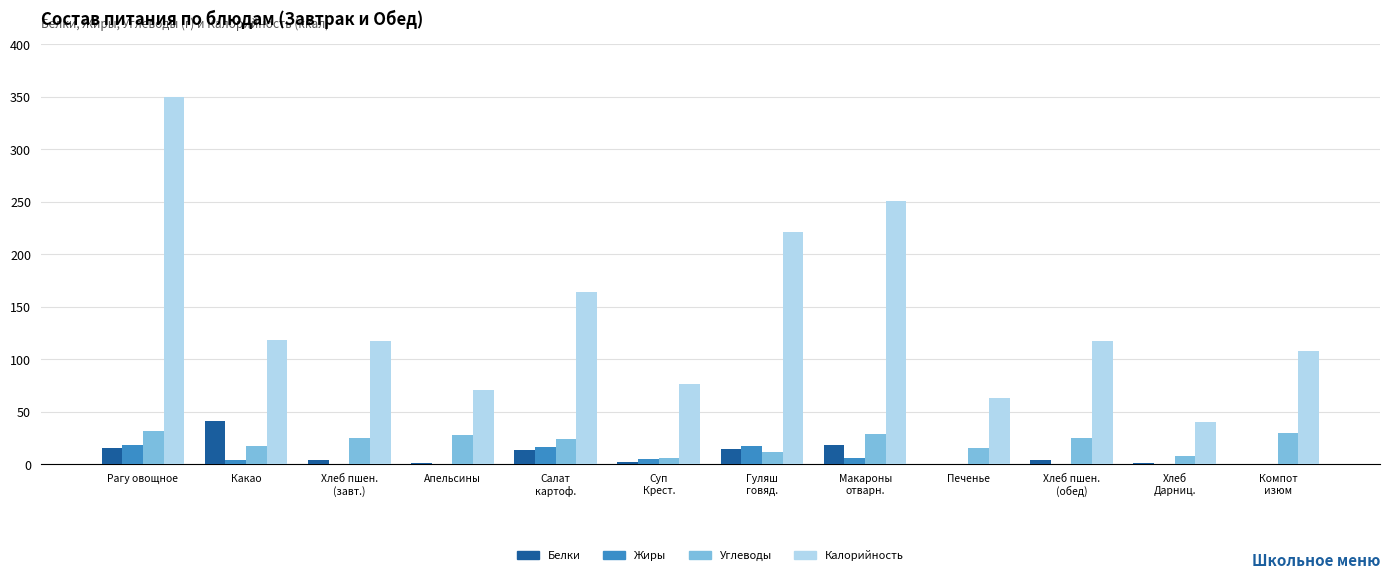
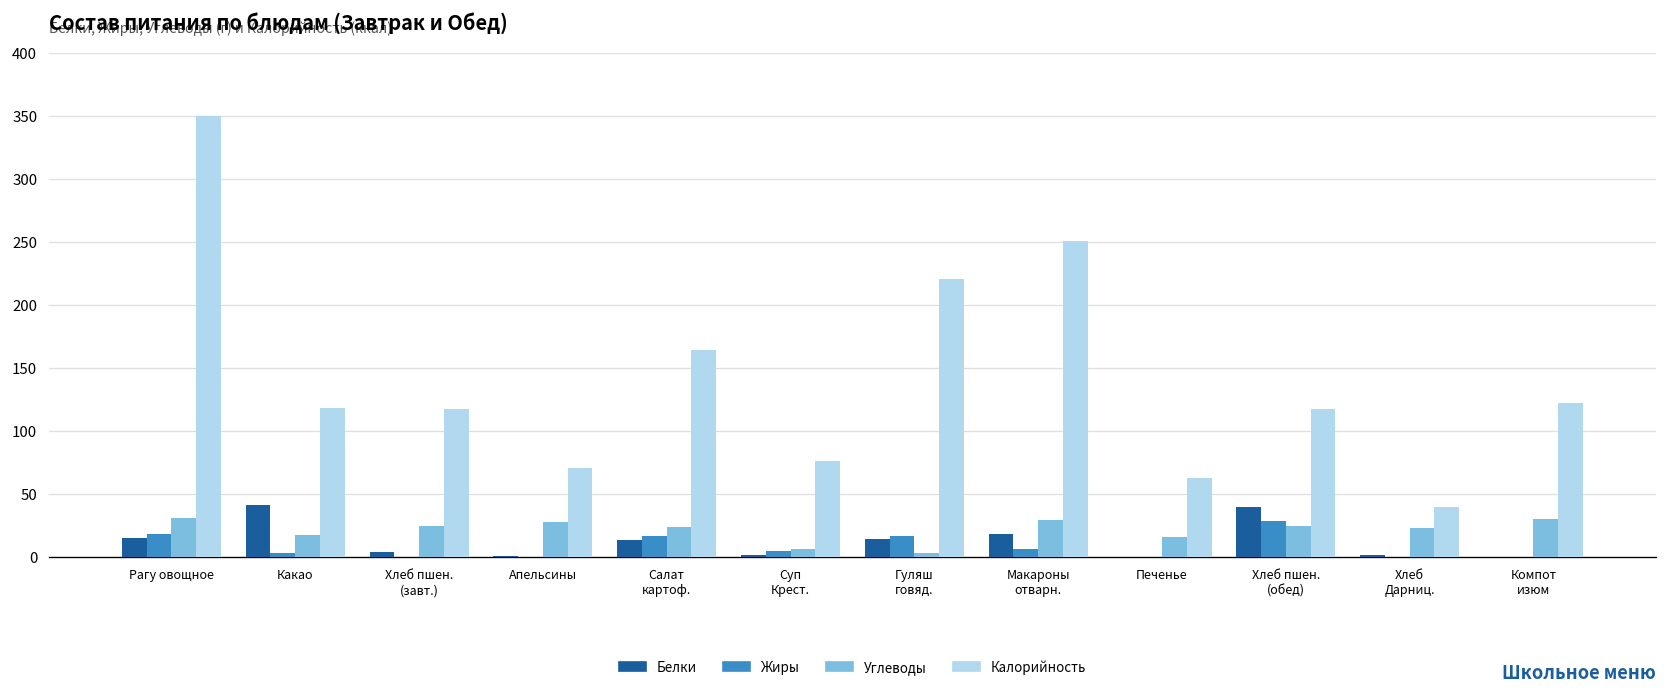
Углеводы, Гуляш говяд.: 11 -> 3
Белки, Хлеб пшен. (обед): 4 -> 40
Жиры, Хлеб пшен. (обед): 0 -> 29
Углеводы, Хлеб Дарниц.: 8 -> 23
Калорийность, Компот изюм: 108 -> 122
